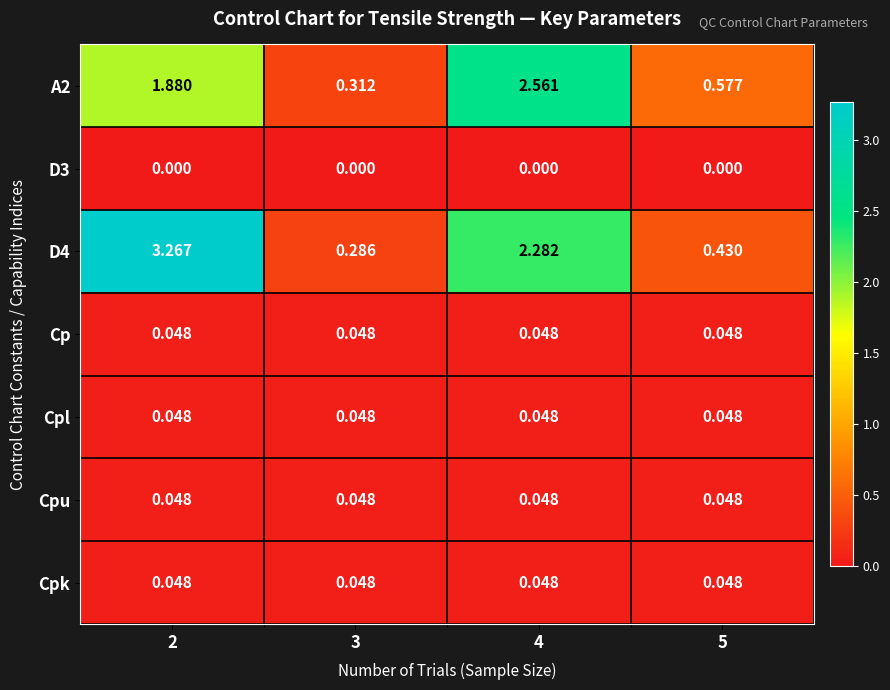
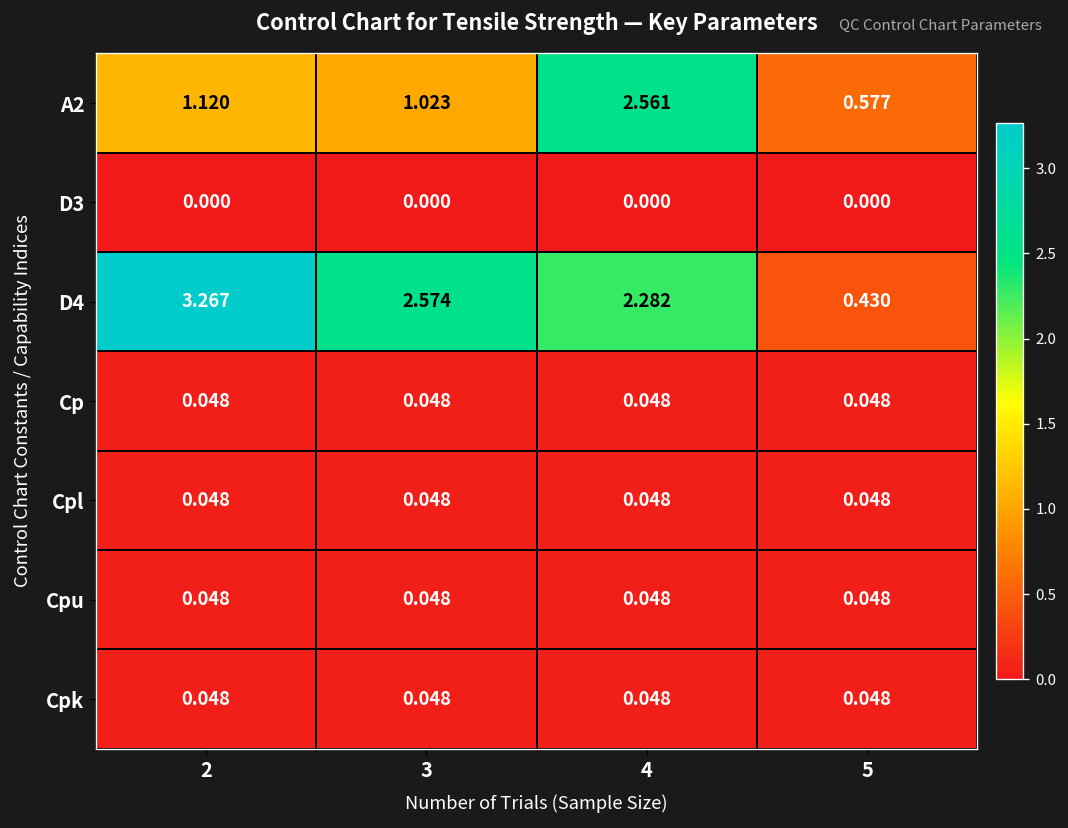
A2, 2: 1.880 -> 1.120
A2, 3: 0.312 -> 1.023
D4, 3: 0.286 -> 2.574
